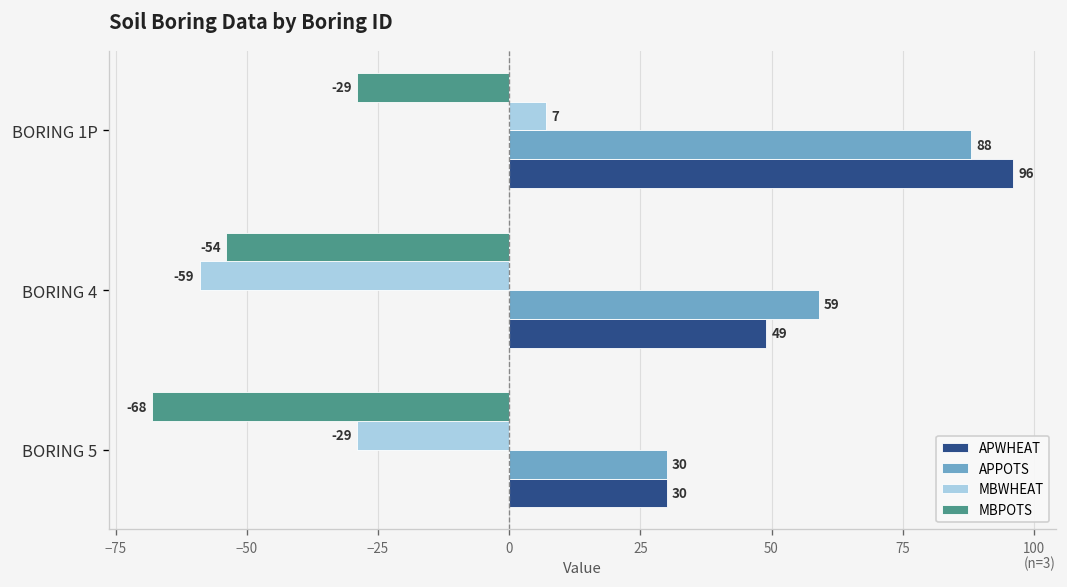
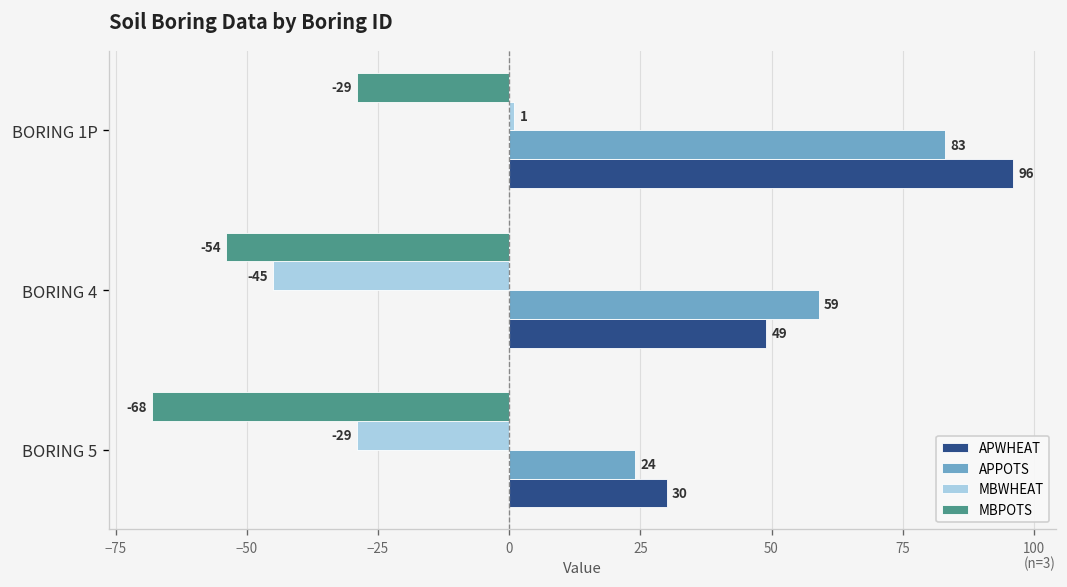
MBWHEAT, BORING 1P: 7 -> 1
APPOTS, BORING 1P: 88 -> 83
MBWHEAT, BORING 4: -59 -> -45
APPOTS, BORING 5: 30 -> 24
